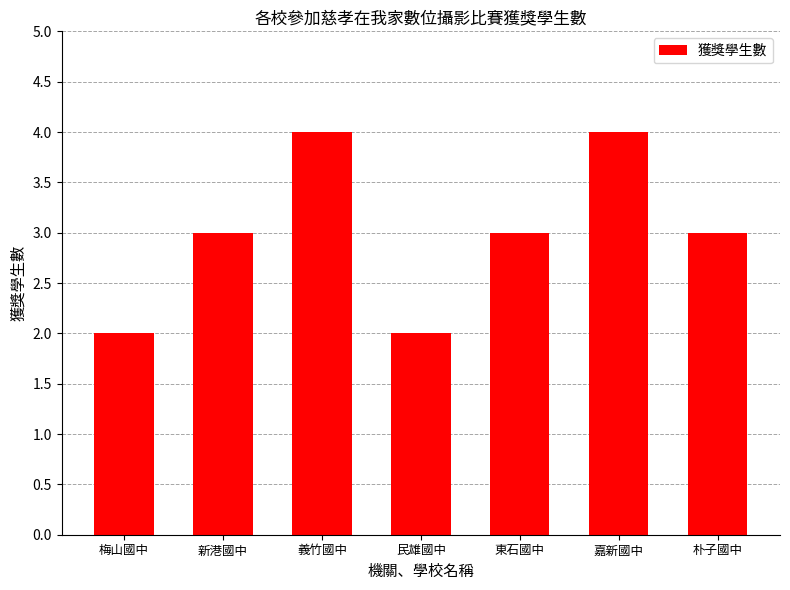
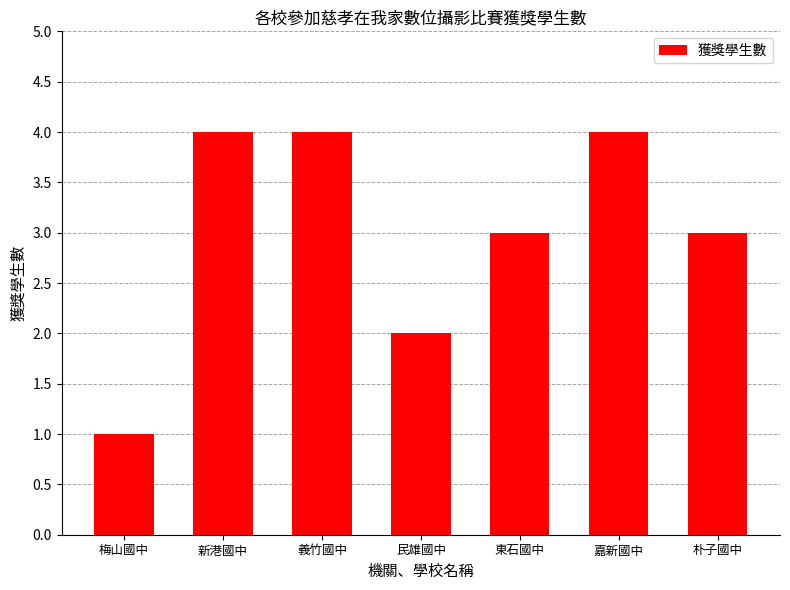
梅山國中: 2 -> 1
新港國中: 3 -> 4
